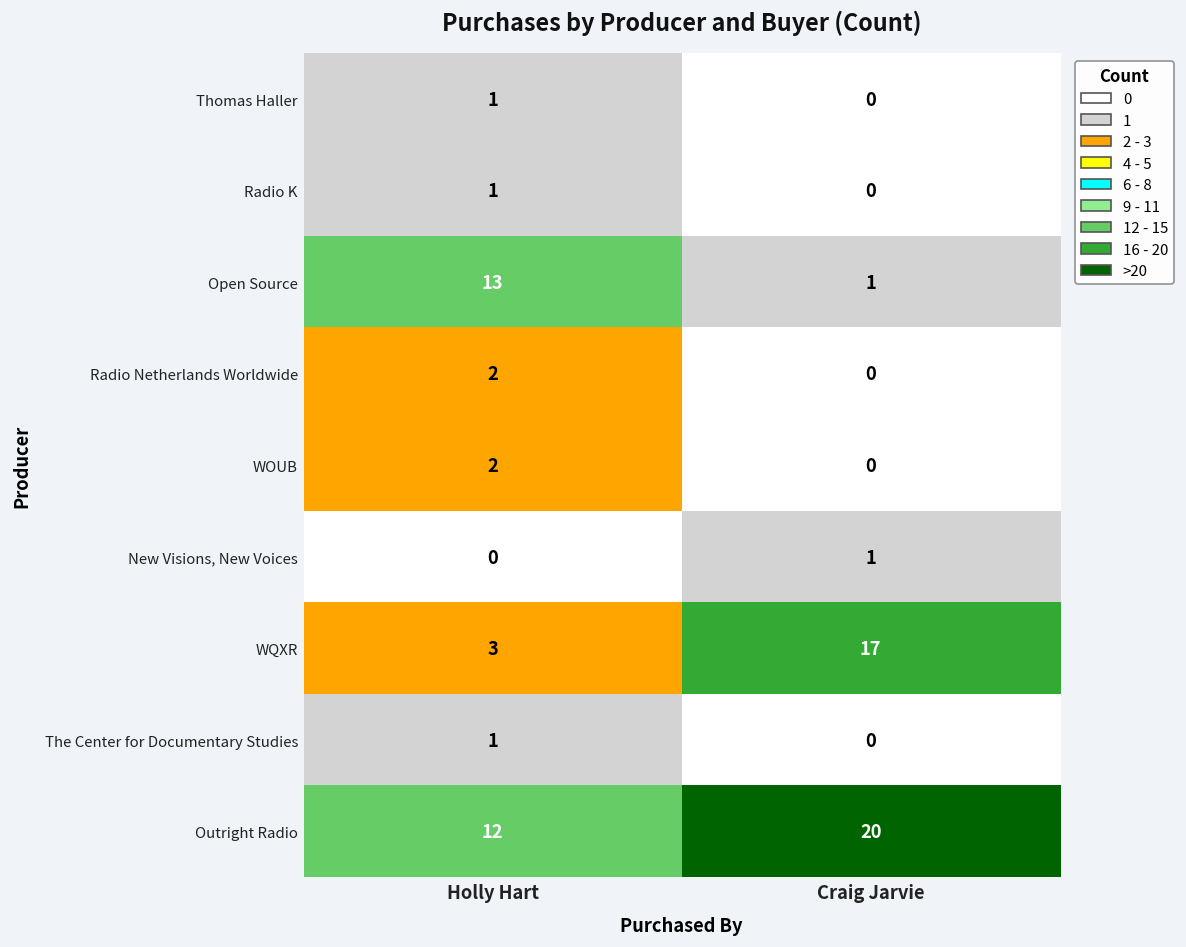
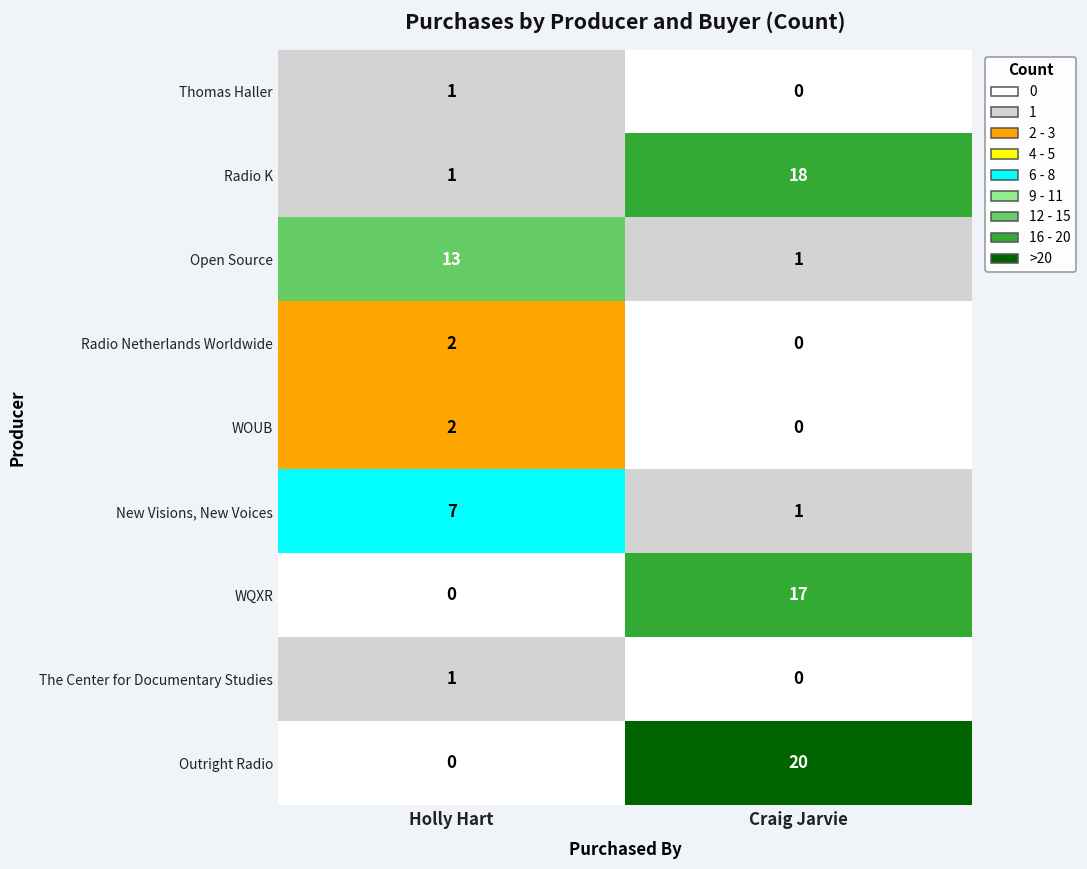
Radio K, Craig Jarvie: 0 -> 18
New Visions, New Voices, Holly Hart: 0 -> 7
WQXR, Holly Hart: 3 -> 0
Outright Radio, Holly Hart: 12 -> 0
